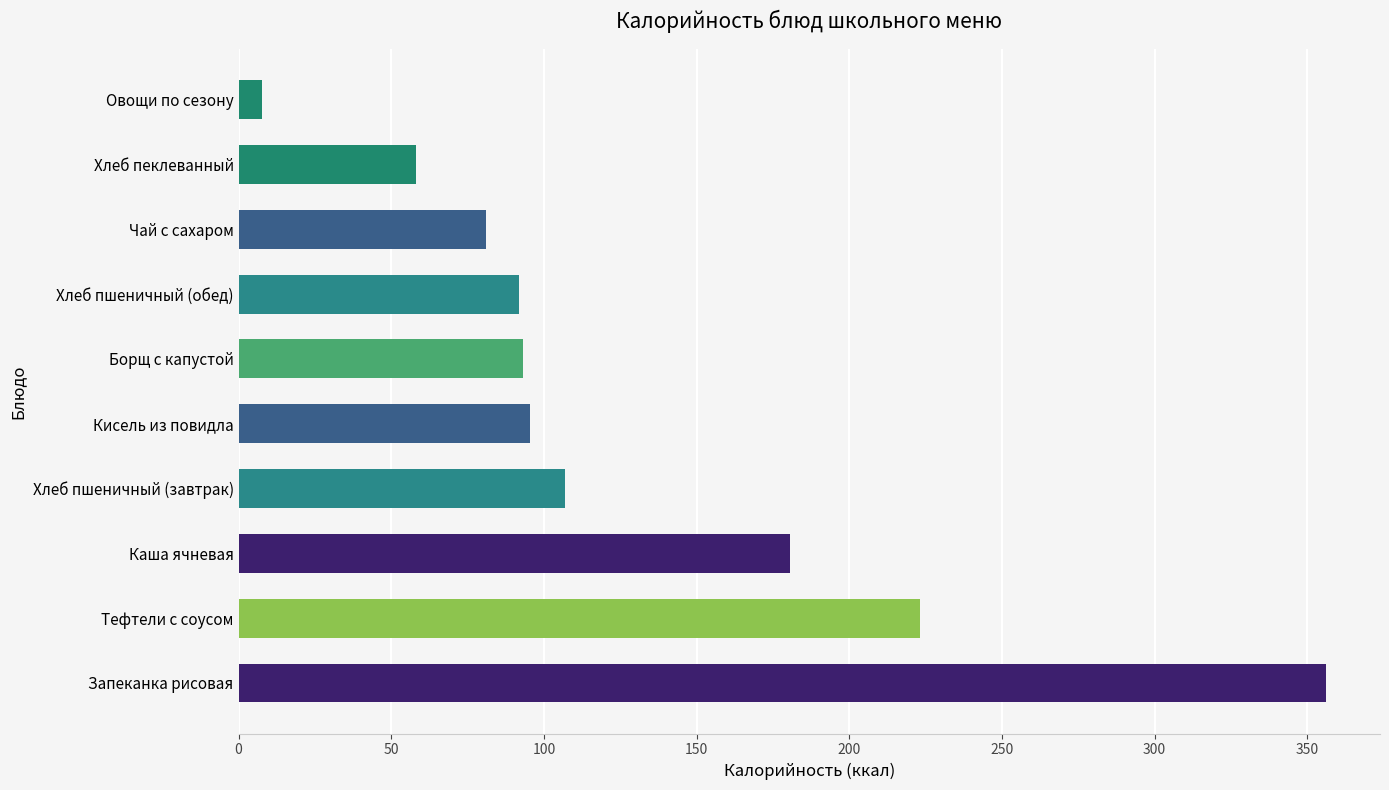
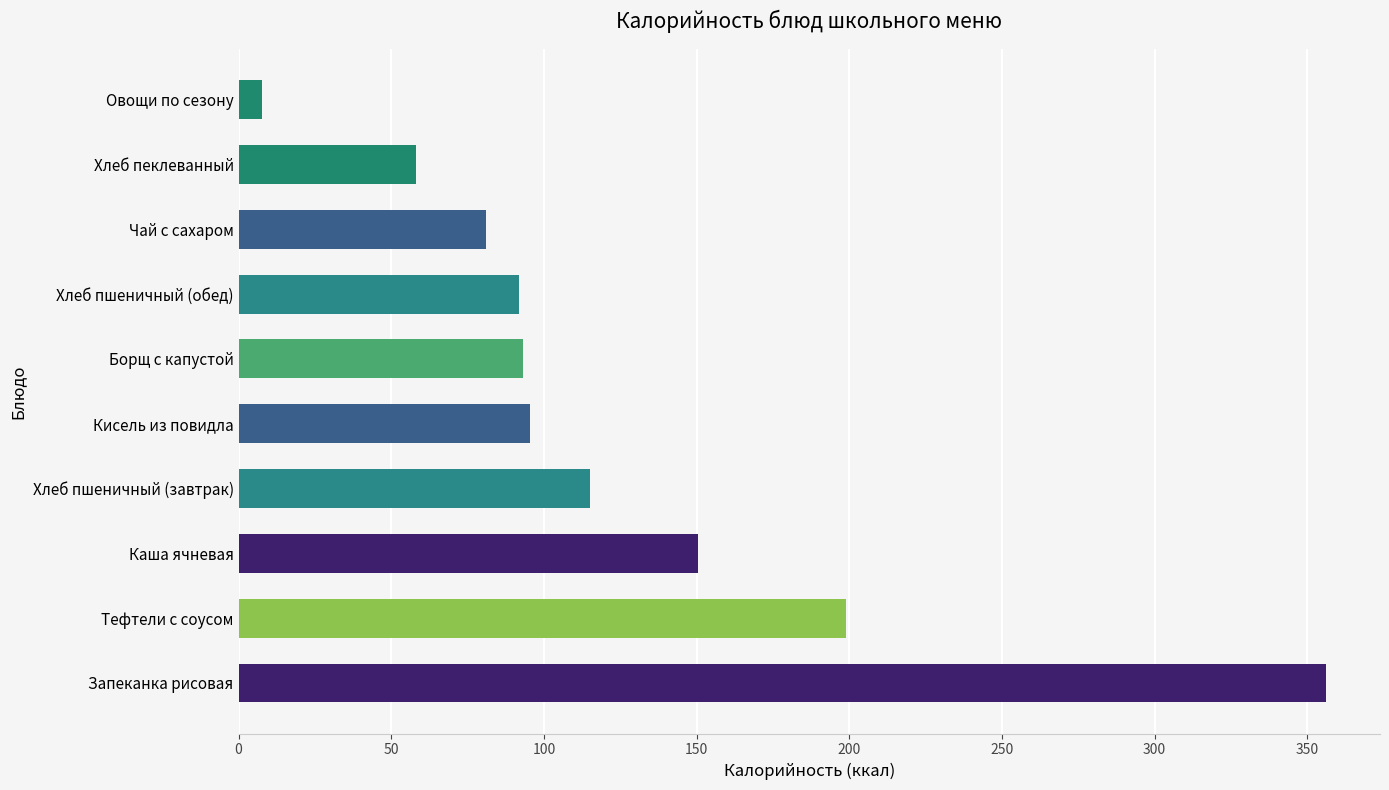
Хлеб пшеничный (завтрак): 107 -> 115
Каша ячневая: 181 -> 151
Тефтели с соусом: 223 -> 199
